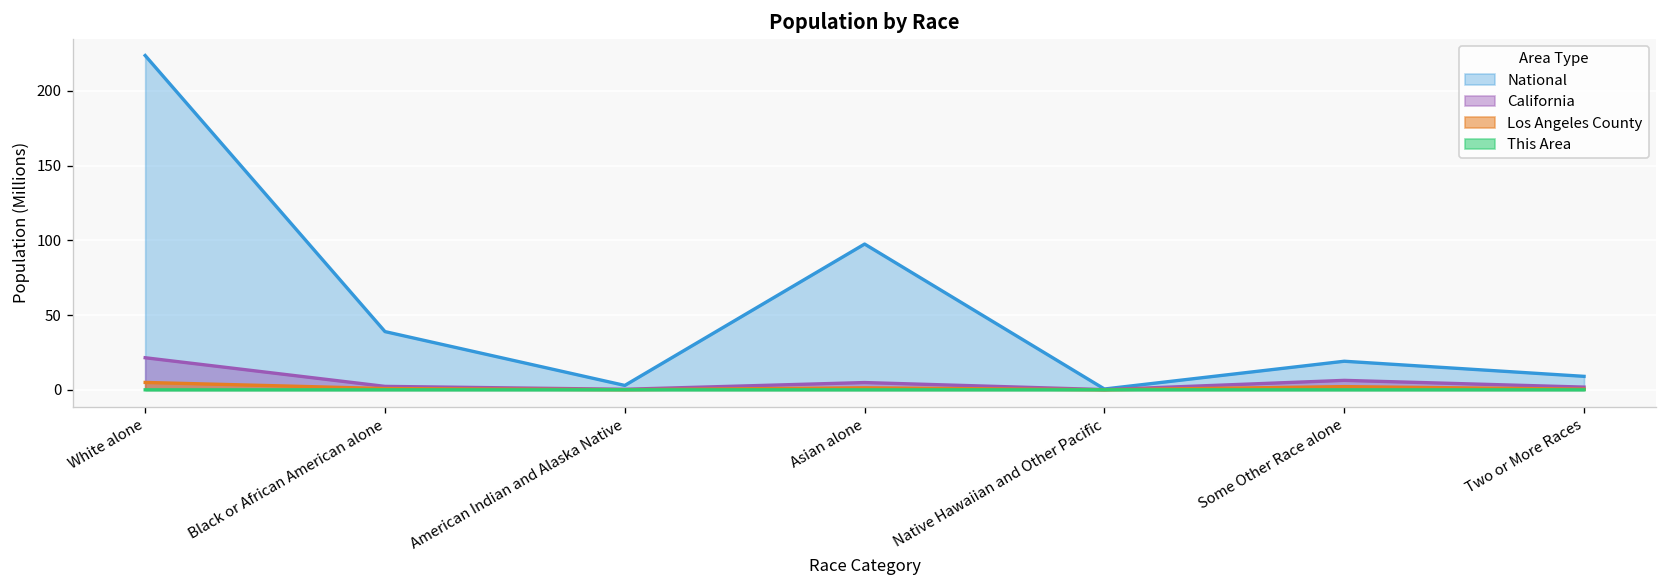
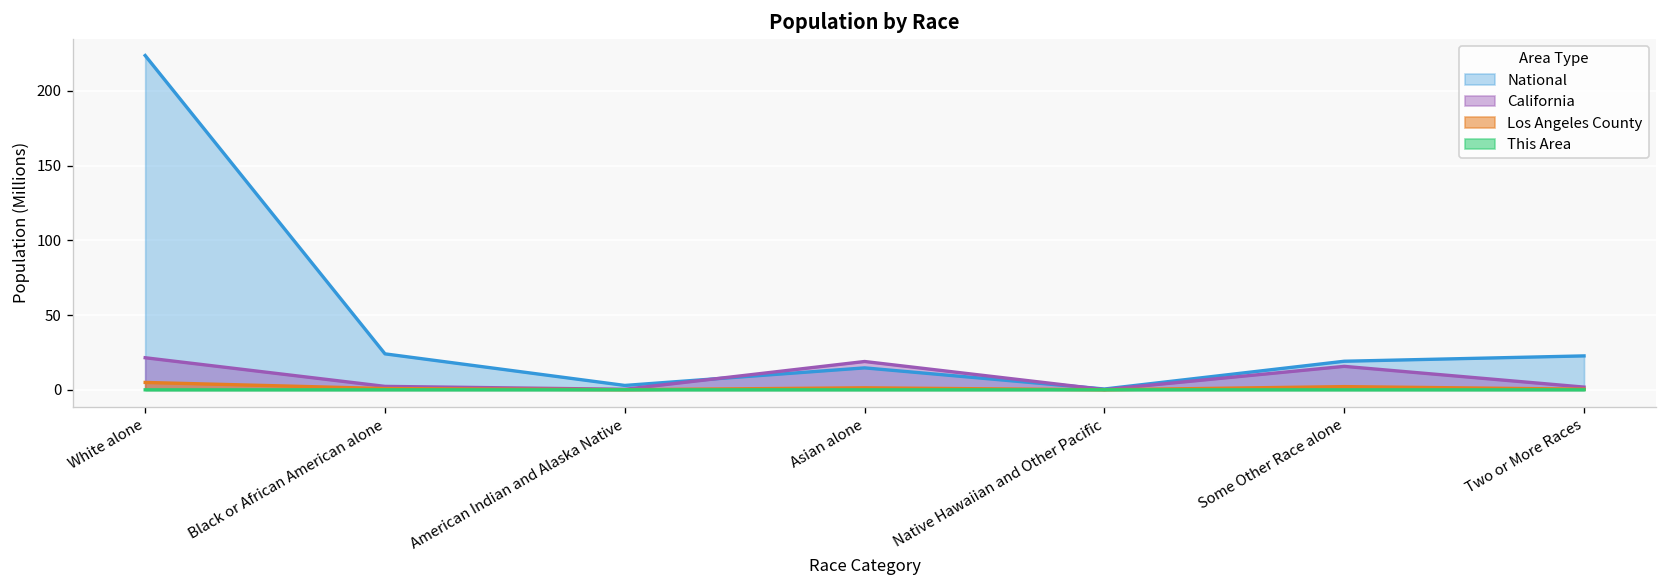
National, Black or African American alone: 39 -> 24
National, Asian alone: 97 -> 15
California, Asian alone: 5 -> 19
California, Some Other Race alone: 6 -> 16
National, Two or More Races: 9 -> 23
